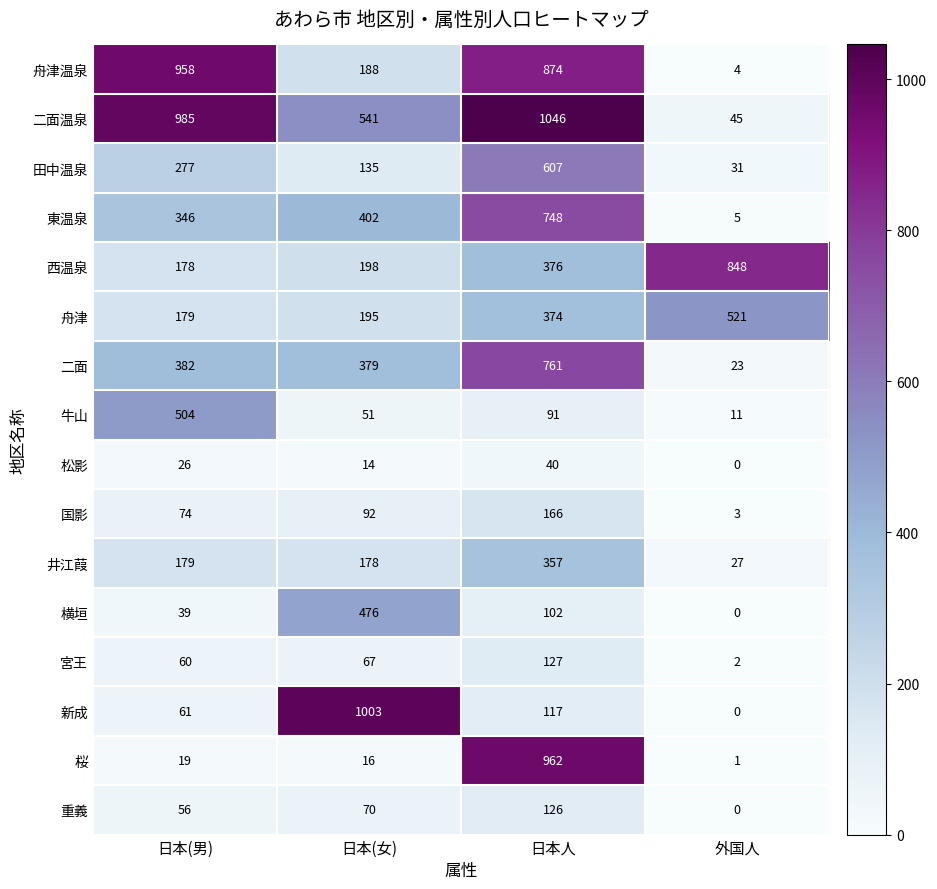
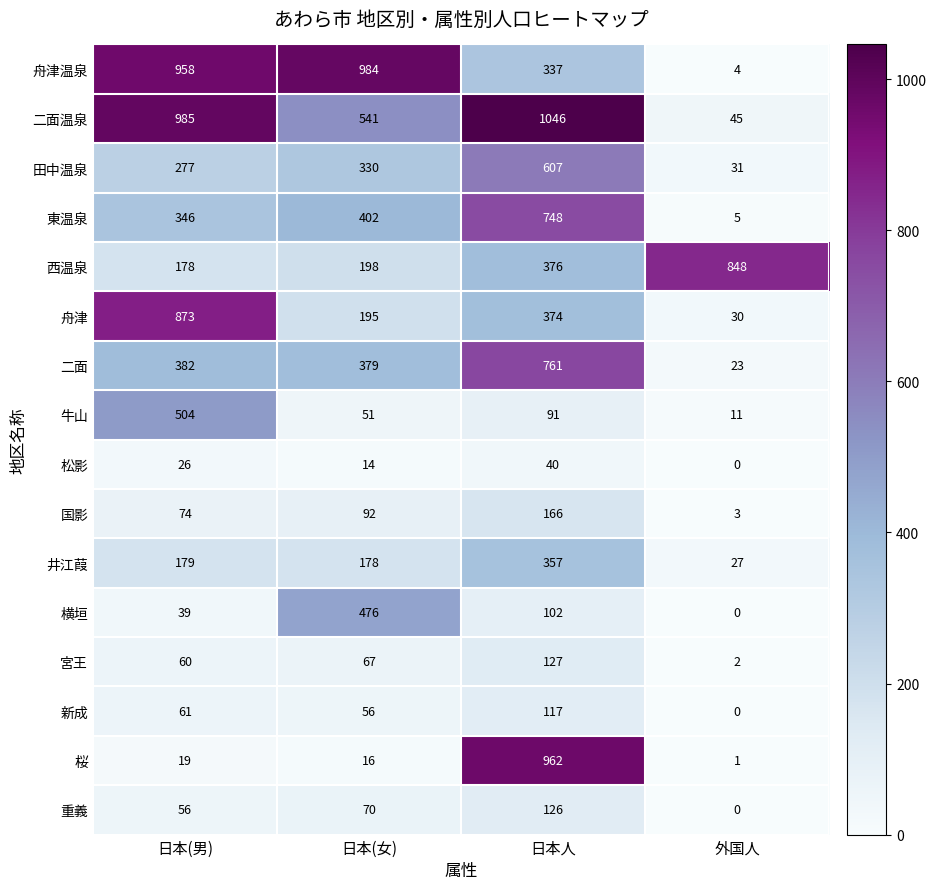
舟津温泉, 日本(女): 188 -> 984
舟津温泉, 日本人: 874 -> 337
田中温泉, 日本(女): 135 -> 330
舟津, 日本(男): 179 -> 873
舟津, 外国人: 521 -> 30
新成, 日本(女): 1003 -> 56
